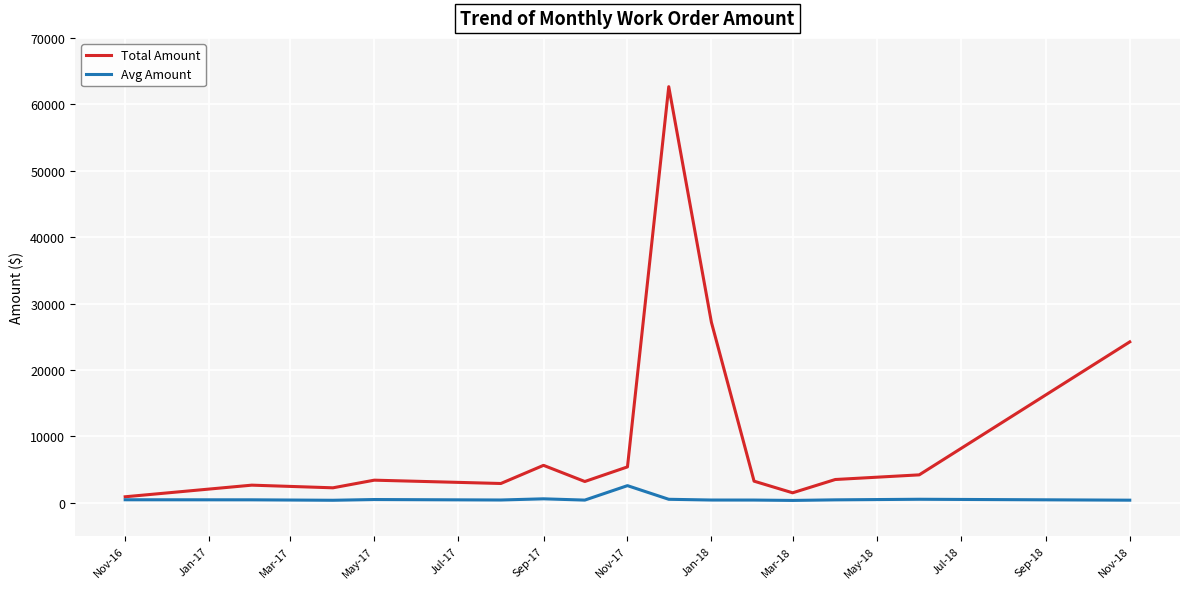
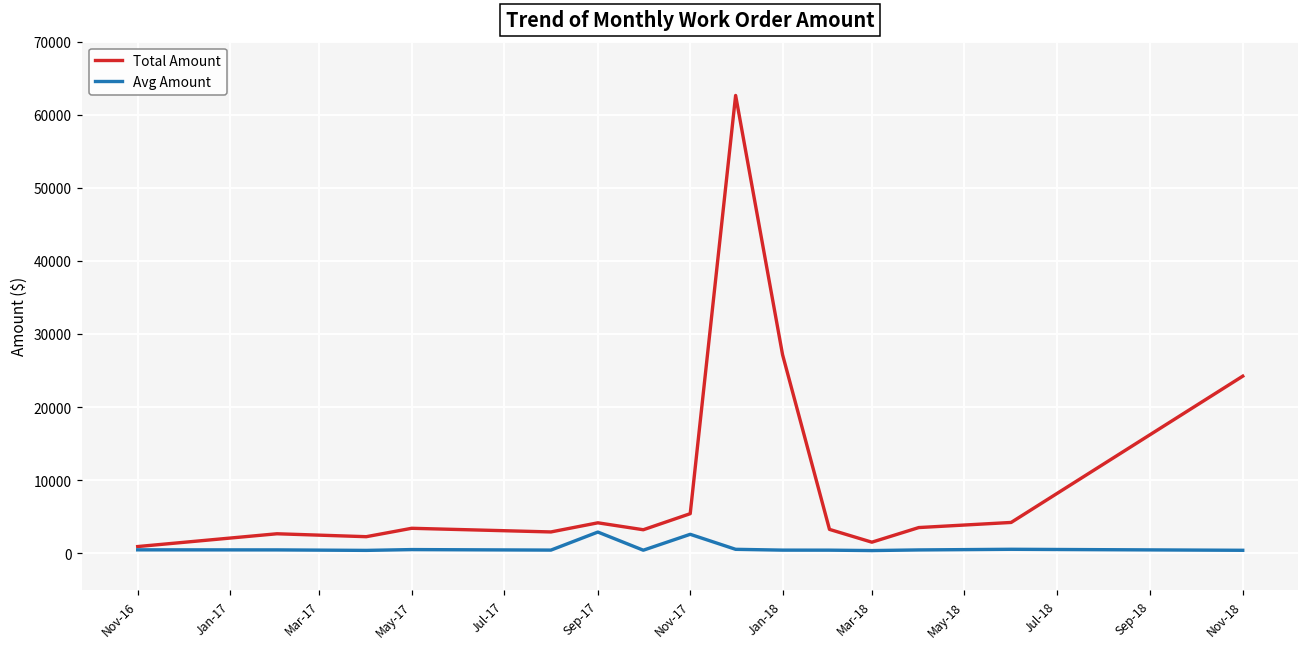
Total Amount, Sep-17: 6000 -> 4000
Avg Amount, Sep-17: 1000 -> 3000
